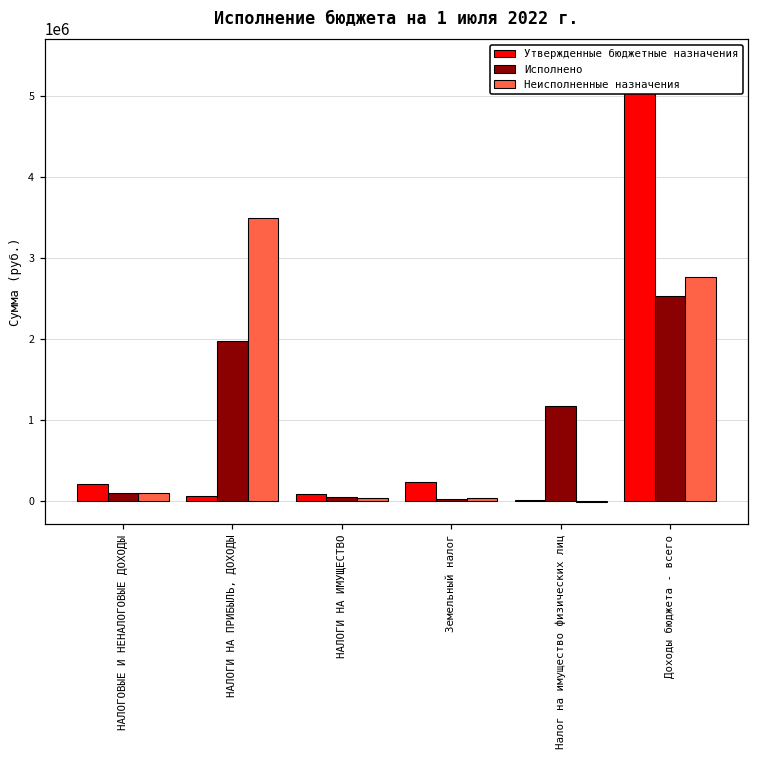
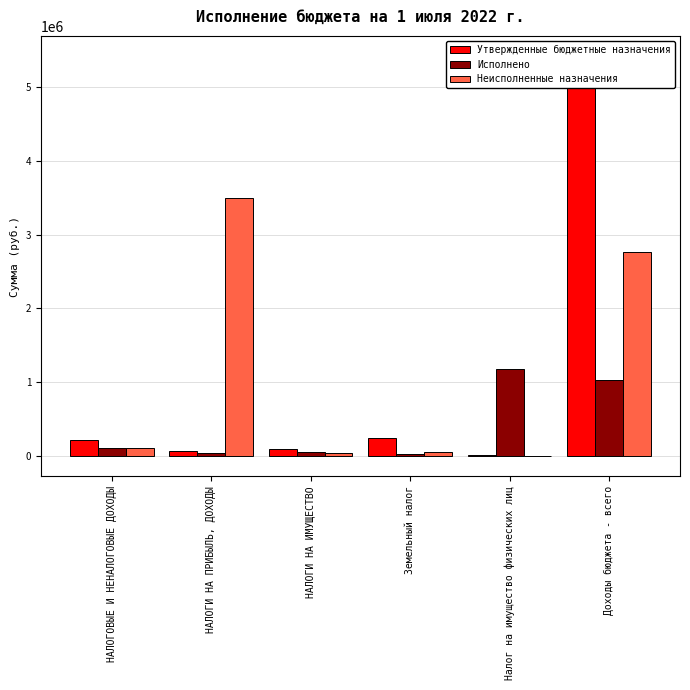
Исполнено, НАЛОГИ НА ПРИБЫЛЬ, ДОХОДЫ: 2000000 -> 0
Исполнено, Доходы бюджета - всего: 2500000 -> 1000000
